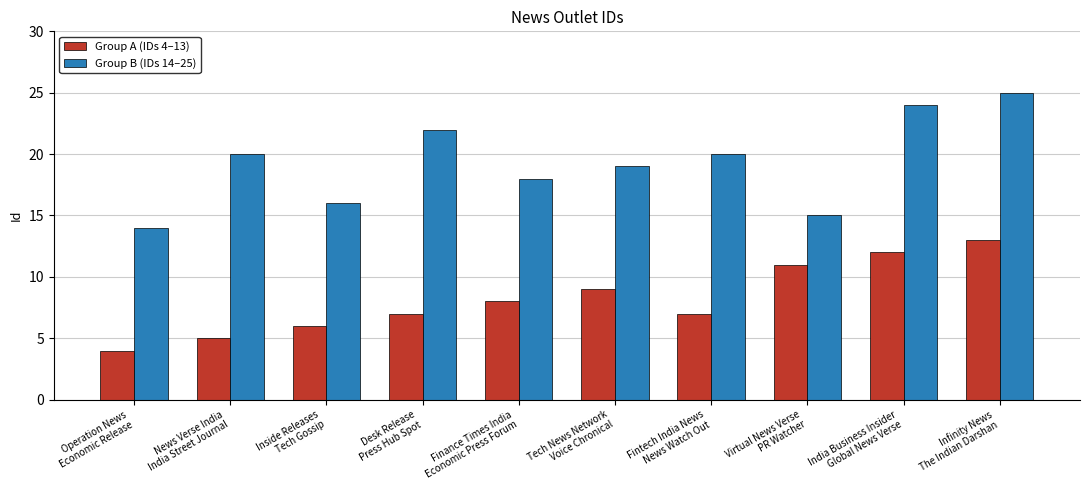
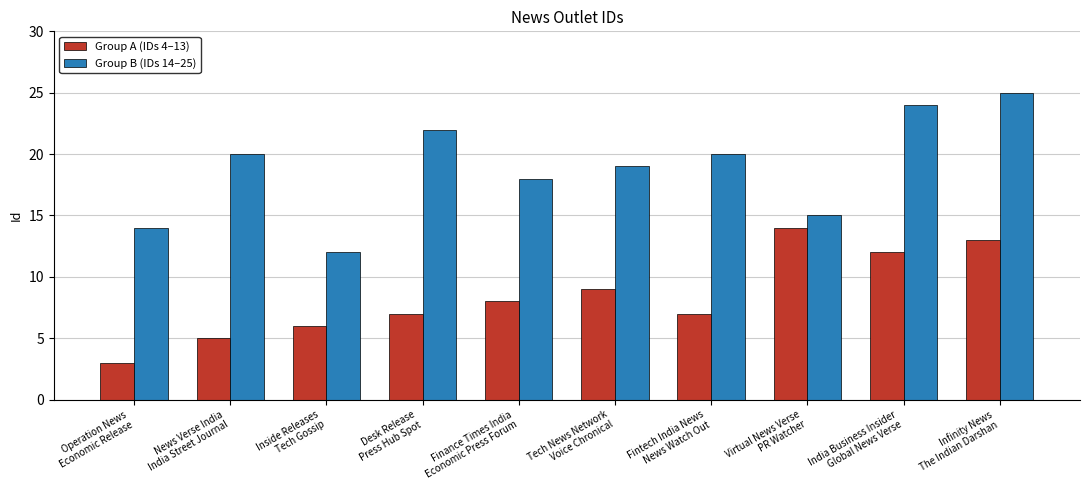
Group A (IDs 4–13), Operation News Economic Release: 4 -> 3
Group B (IDs 14–25), Inside Releases Tech Gossip: 16 -> 12
Group A (IDs 4–13), Virtual News Verse PR Watcher: 11 -> 14
